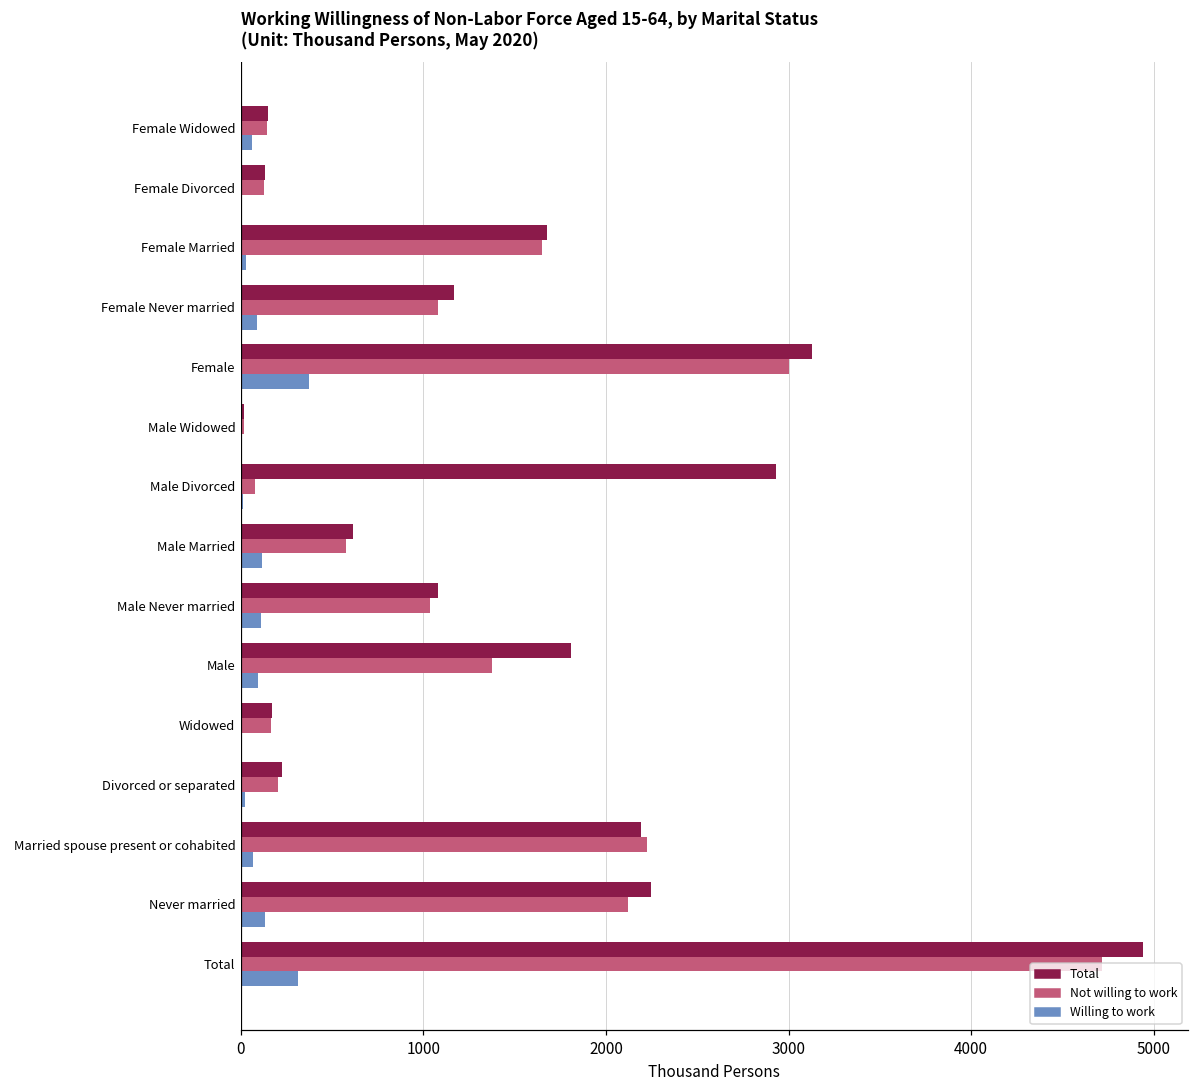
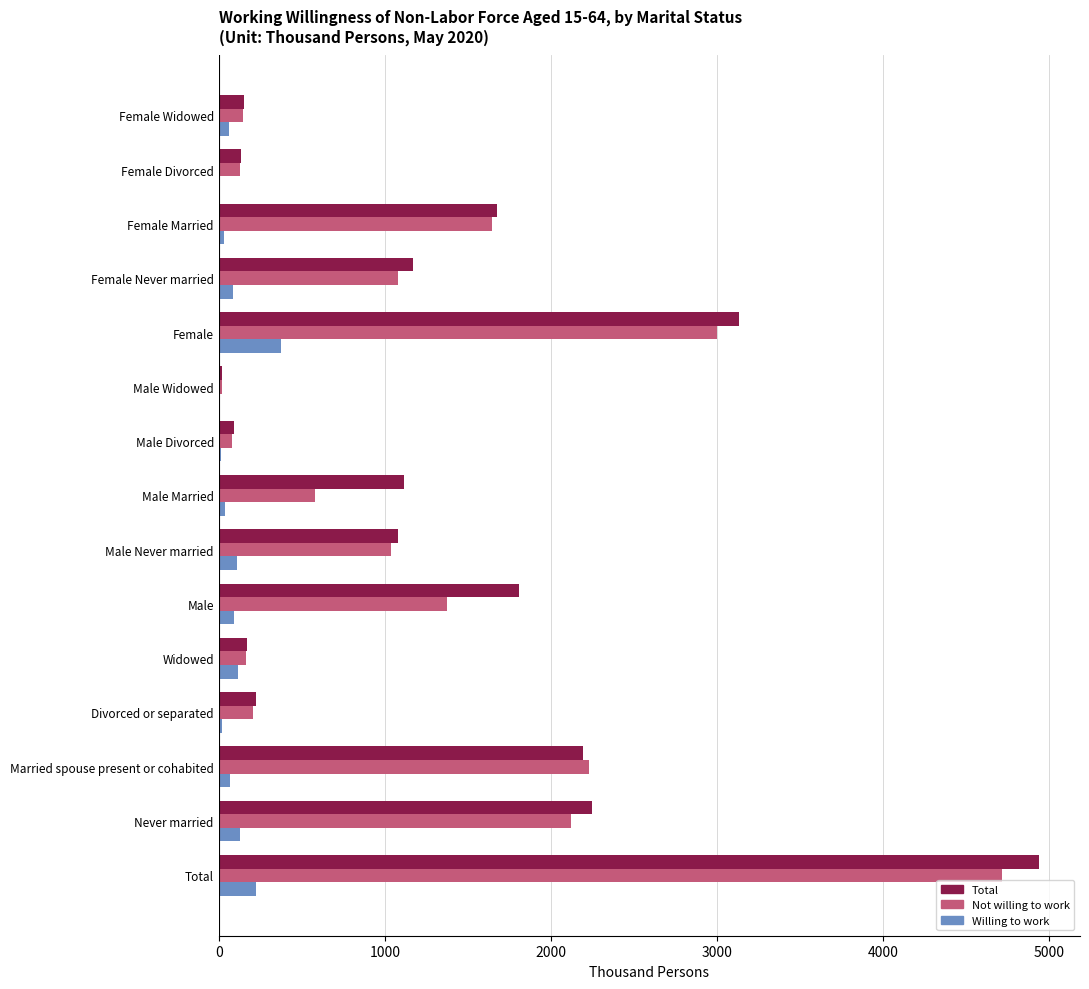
Total, Male Divorced: 2930 -> 90
Total, Male Married: 620 -> 1110
Willing to work, Male Married: 120 -> 40
Willing to work, Widowed: 10 -> 120
Willing to work, Total: 320 -> 230
